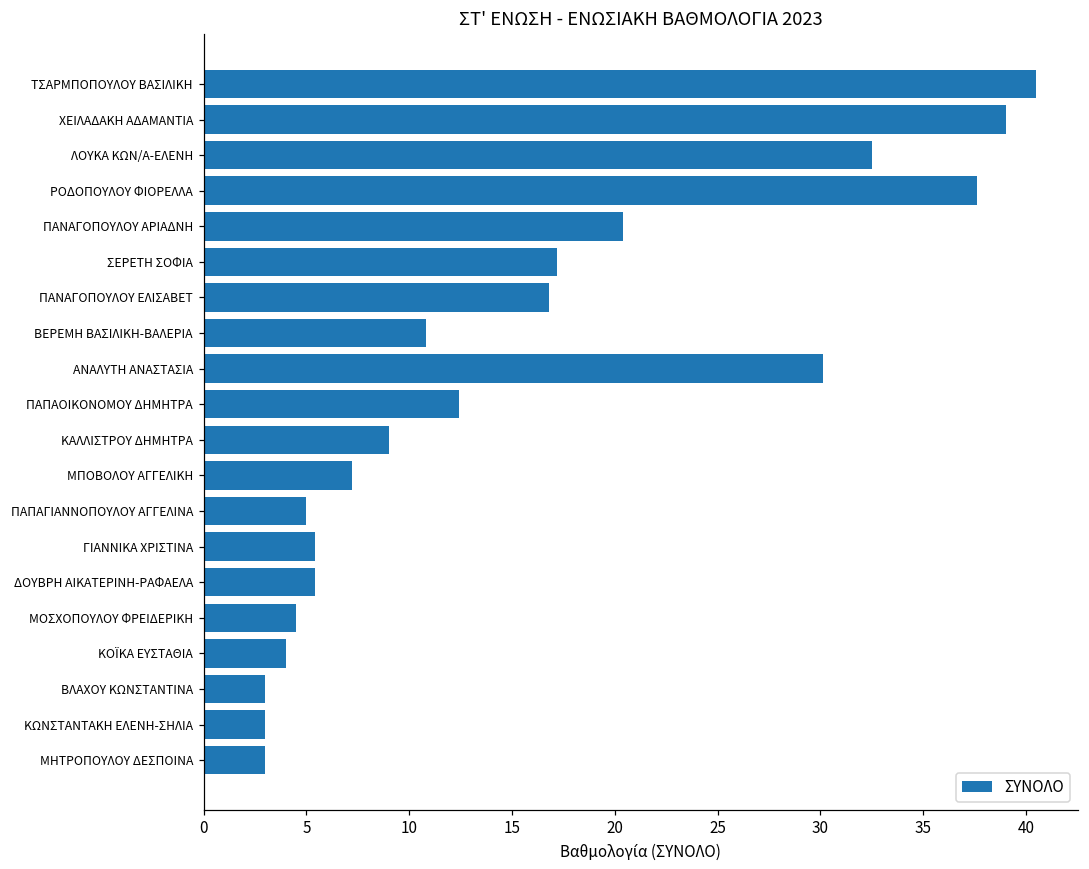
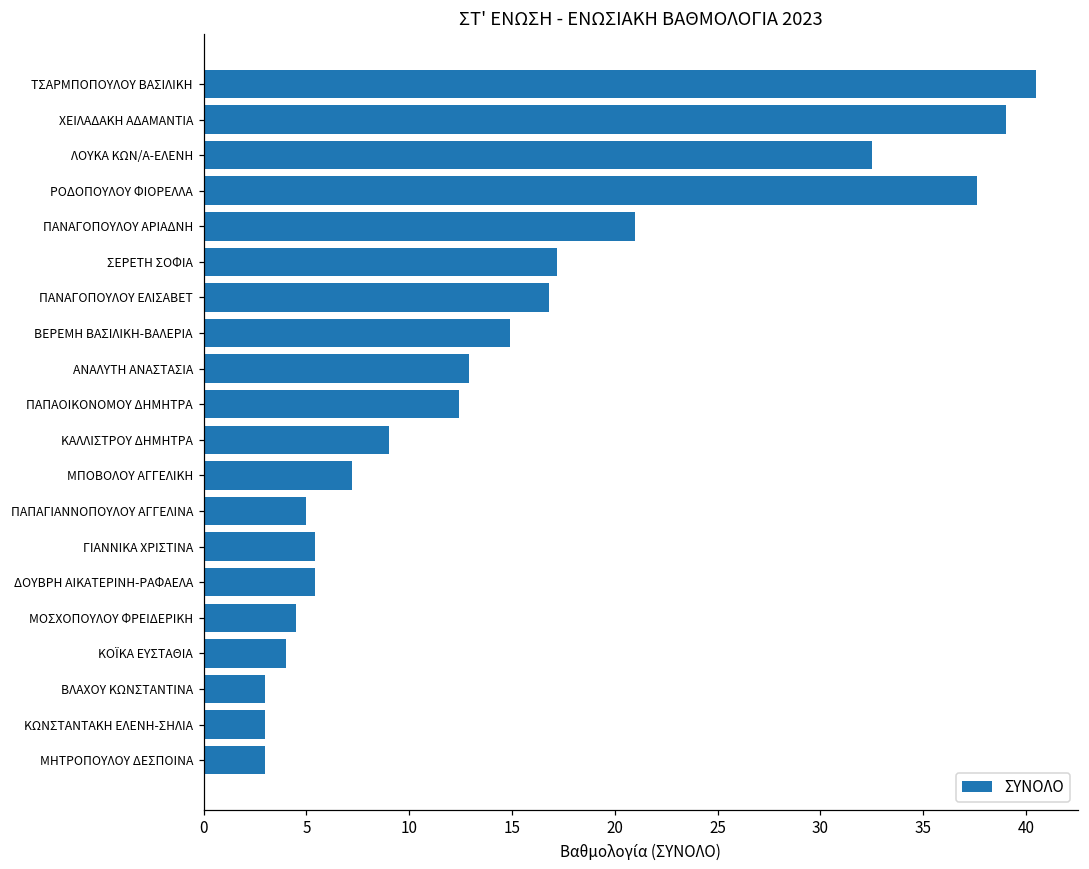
ΠΑΝΑΓΟΠΟΥΛΟΥ ΑΡΙΑΔΝΗ: 20.4 -> 21.0
ΒΕΡΕΜΗ ΒΑΣΙΛΙΚΗ-ΒΑΛΕΡΙΑ: 10.8 -> 14.9
ΑΝΑΛΥΤΗ ΑΝΑΣΤΑΣΙΑ: 30.1 -> 12.9
